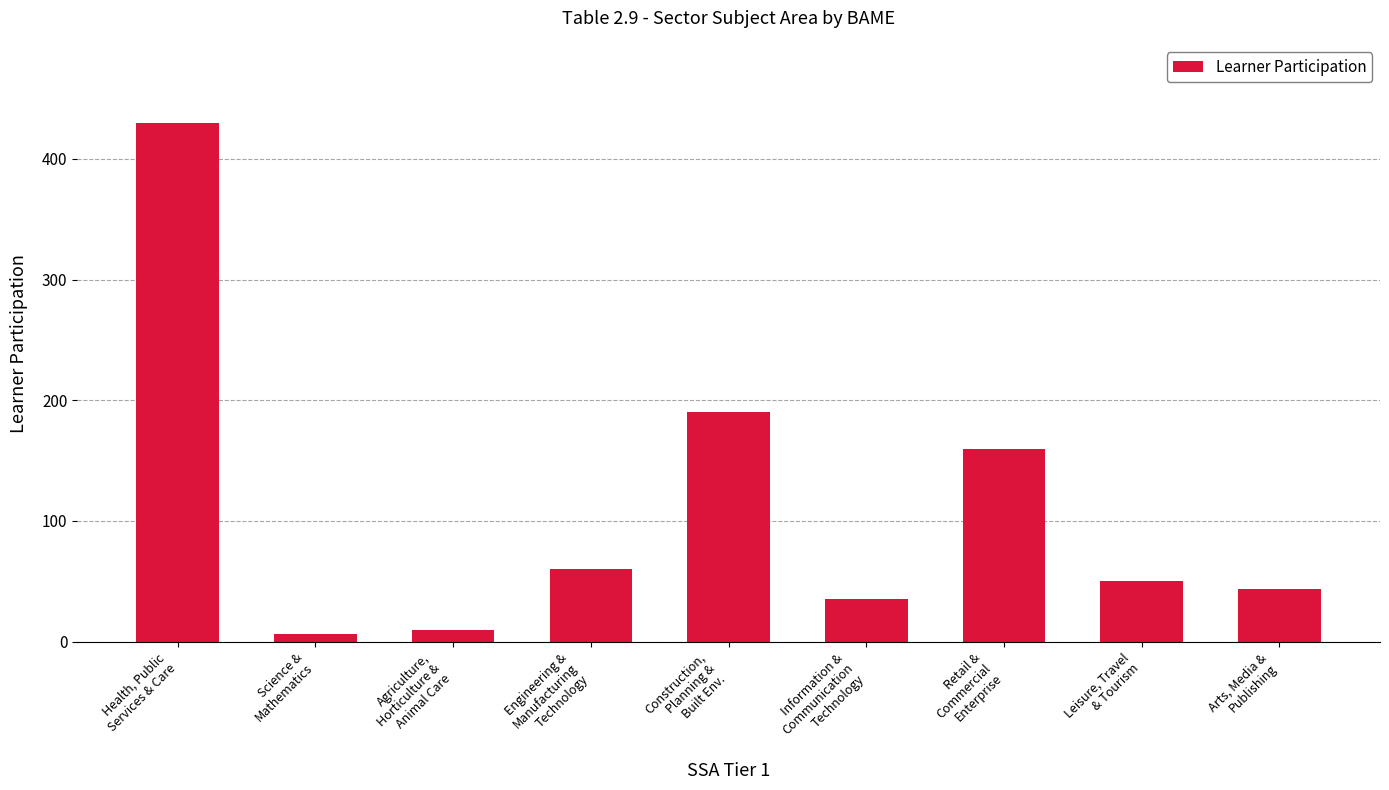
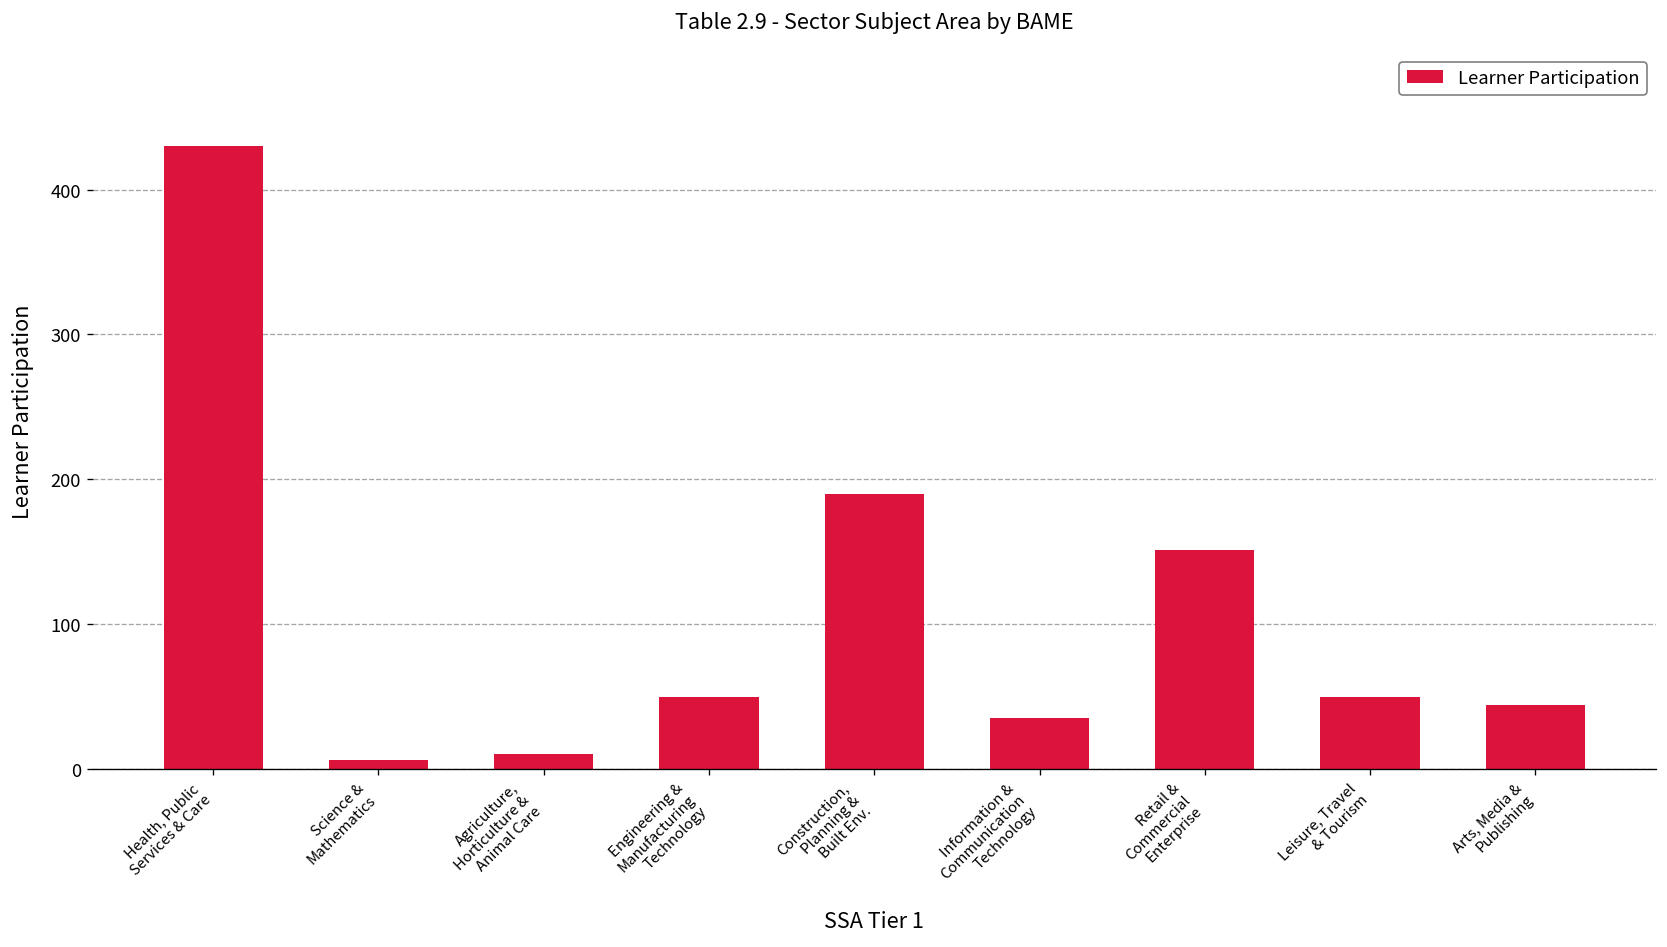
Engineering & Manufacturing Technology: 60 -> 50
Retail & Commercial Enterprise: 160 -> 151
